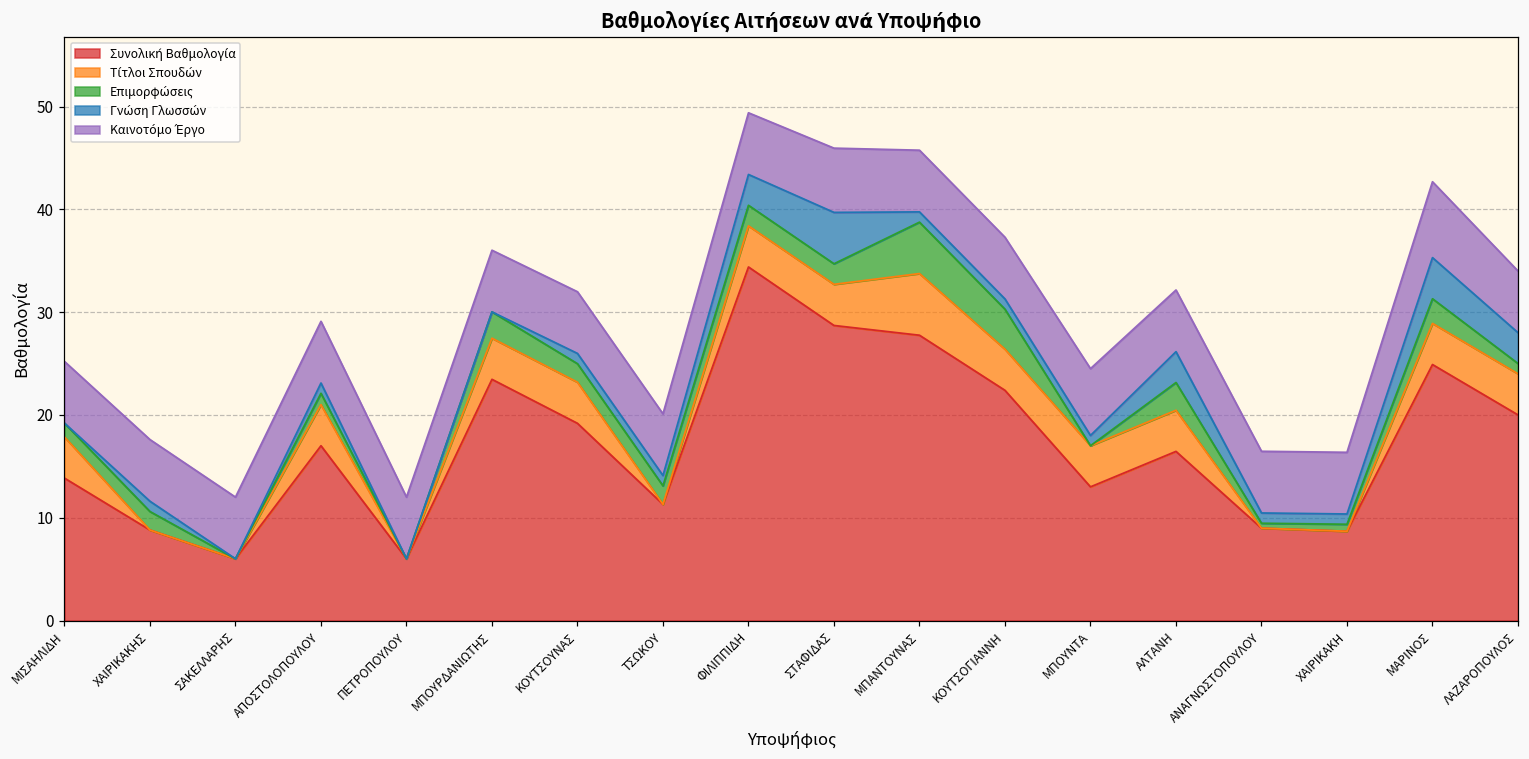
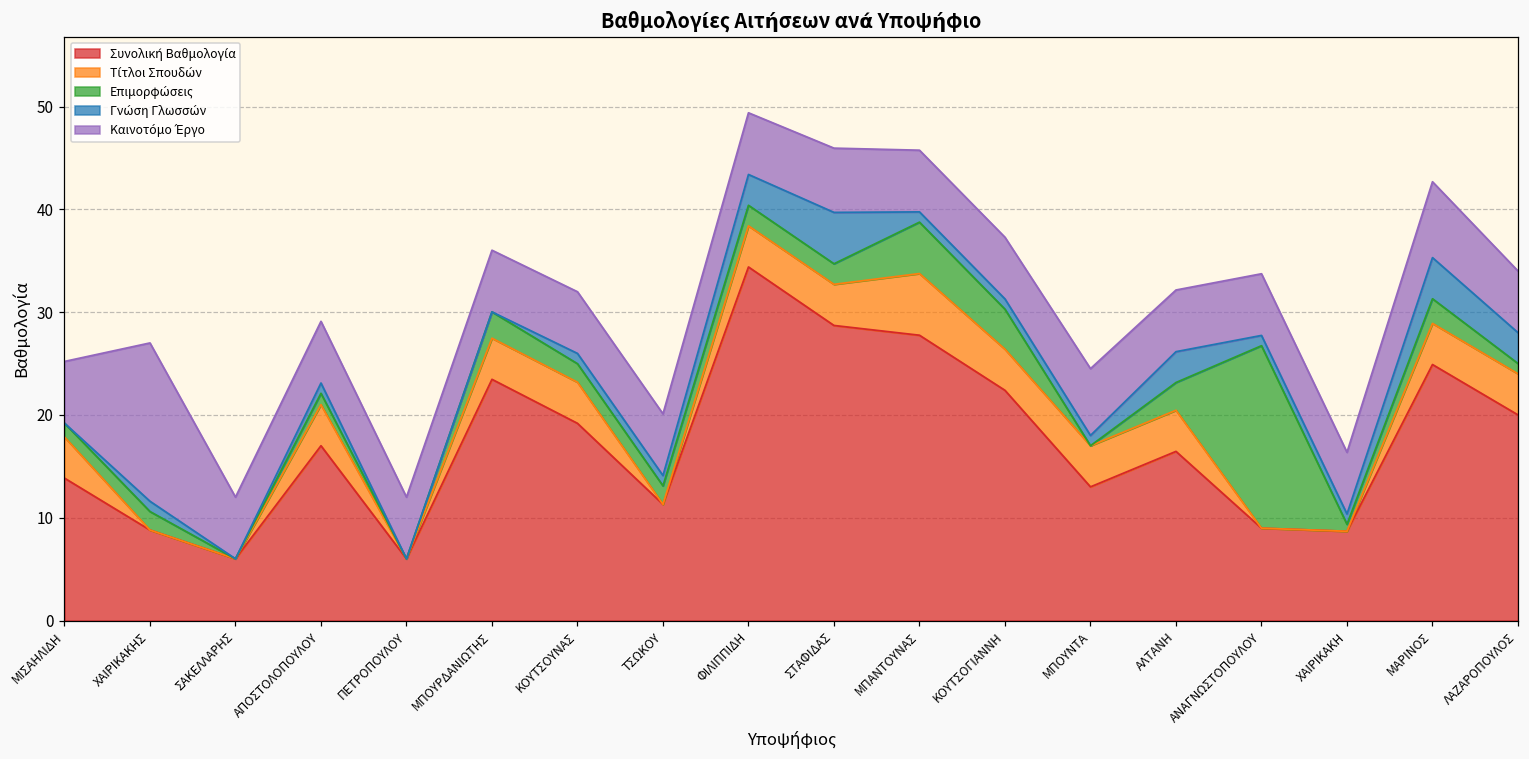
Καινοτόμο Έργο, ΧΑΙΡΙΚΑΚΗΣ: 6 -> 15
Επιμορφώσεις, ΑΝΑΓΝΩΣΤΟΠΟΥΛΟΥ: 0 -> 18
